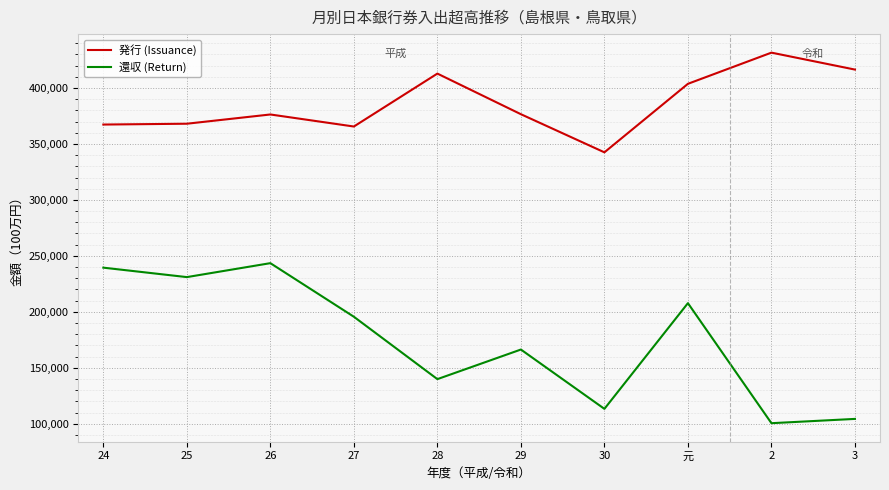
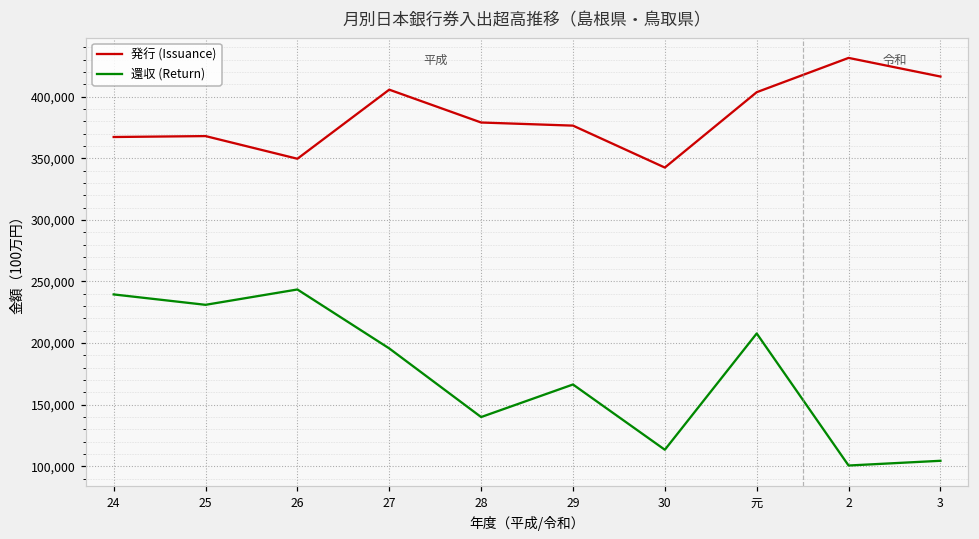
発行 (Issuance), 26: 376,000 -> 350,000
発行 (Issuance), 27: 366,000 -> 406,000
発行 (Issuance), 28: 413,000 -> 379,000
